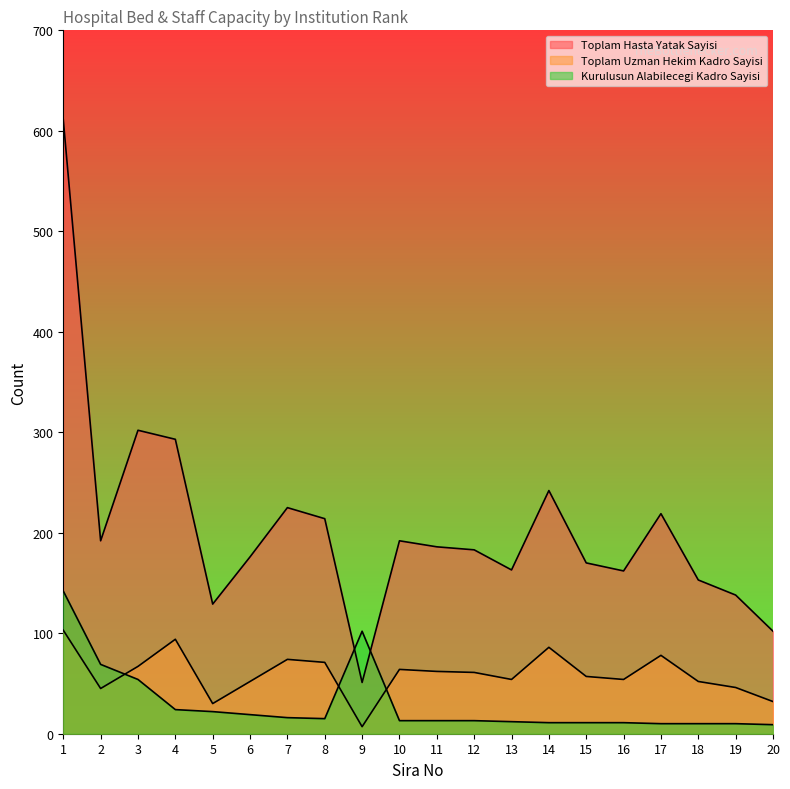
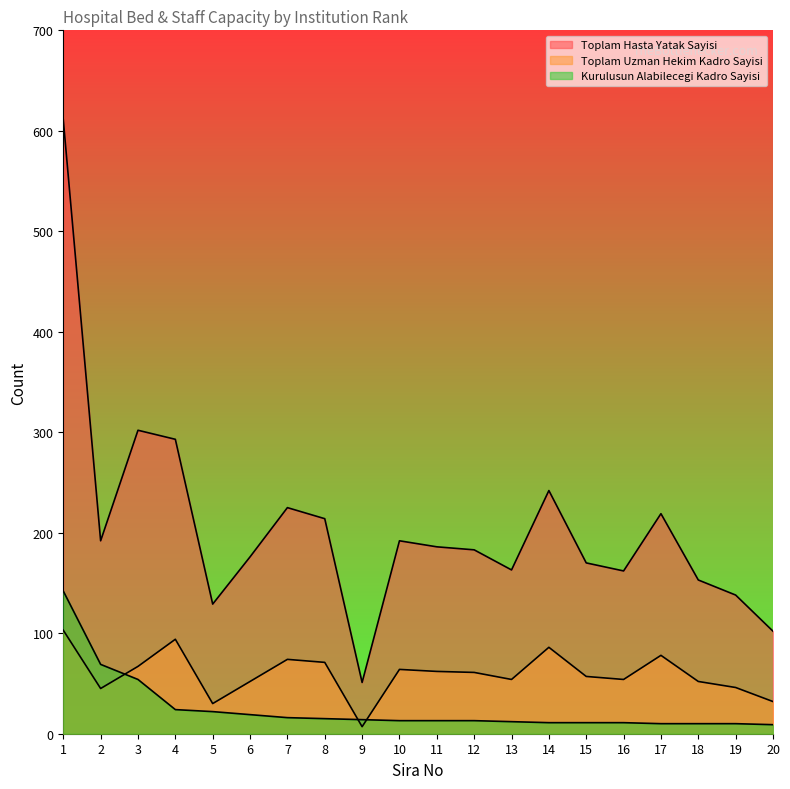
Kurulusun Alabilecegi Kadro Sayisi, 9: 102 -> 14
